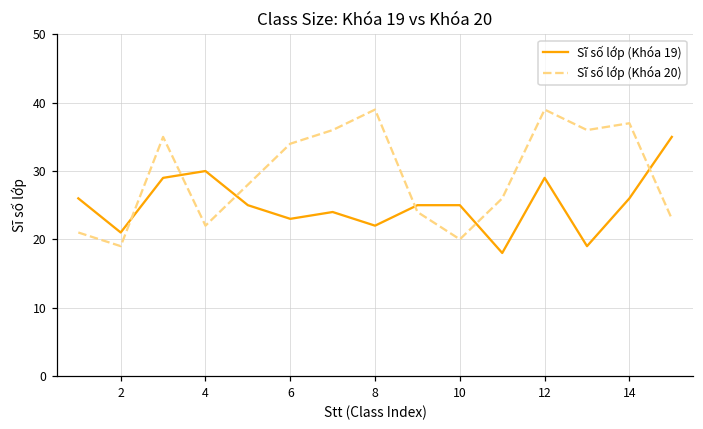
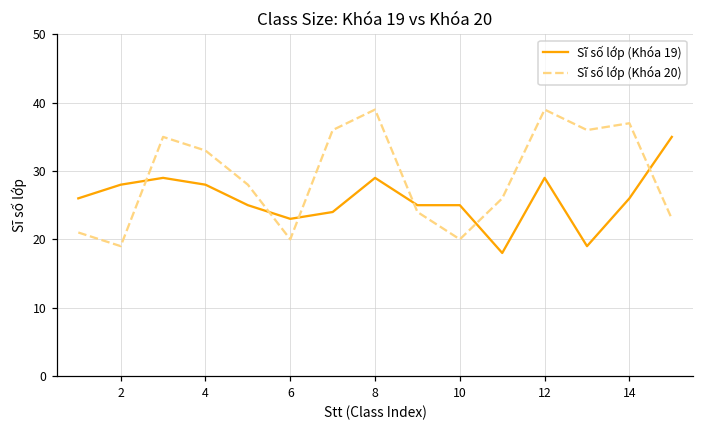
Sĩ số lớp (Khóa 19), 2: 21 -> 28
Sĩ số lớp (Khóa 19), 4: 30 -> 28
Sĩ số lớp (Khóa 20), 4: 22 -> 33
Sĩ số lớp (Khóa 20), 6: 34 -> 20
Sĩ số lớp (Khóa 19), 8: 22 -> 29
